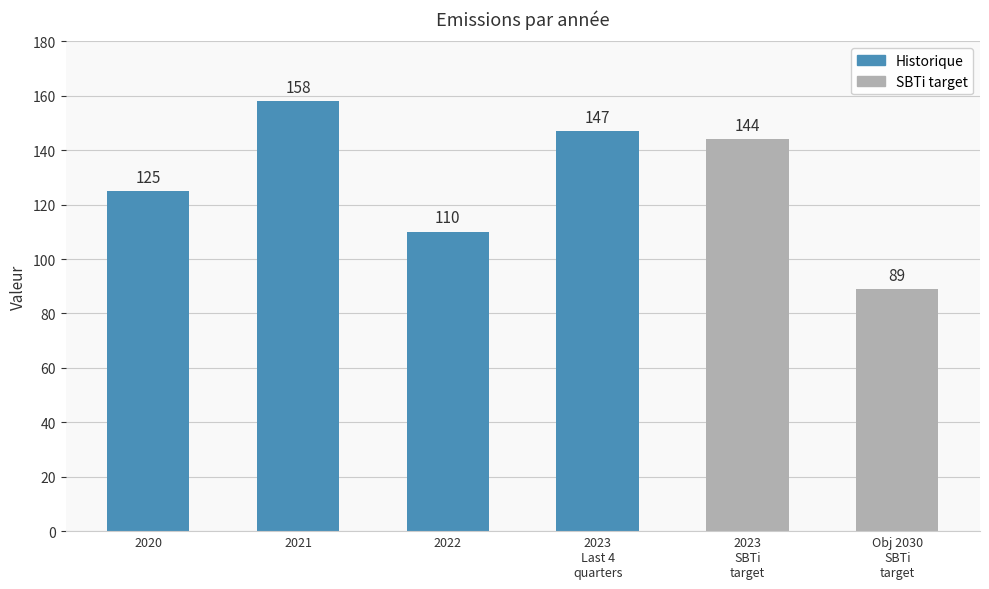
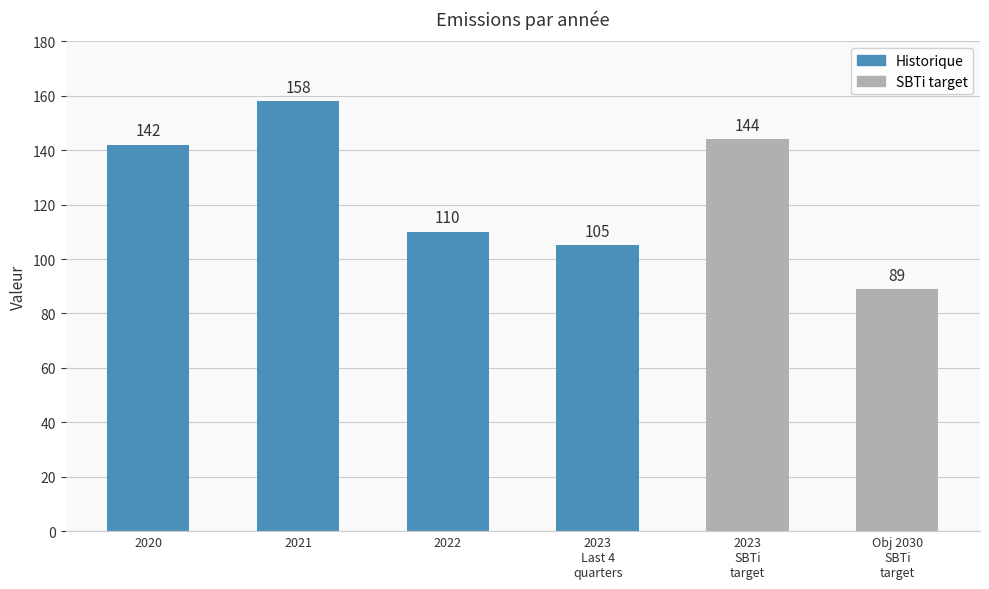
2020: 125 -> 142
2023 Last 4 quarters: 147 -> 105
